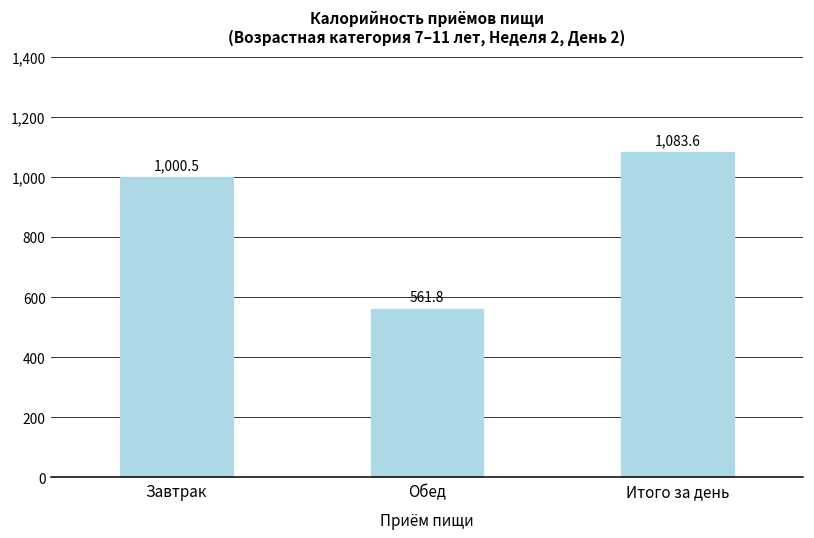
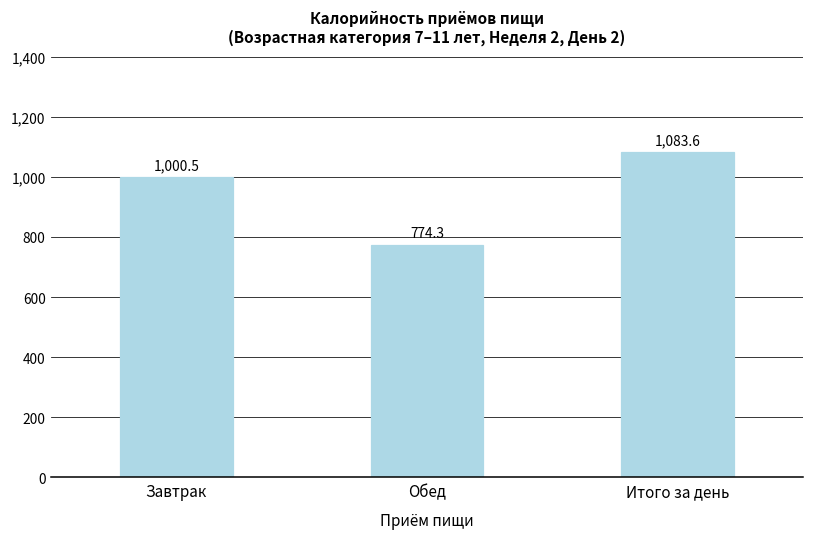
Обед: 561.8 -> 774.3
